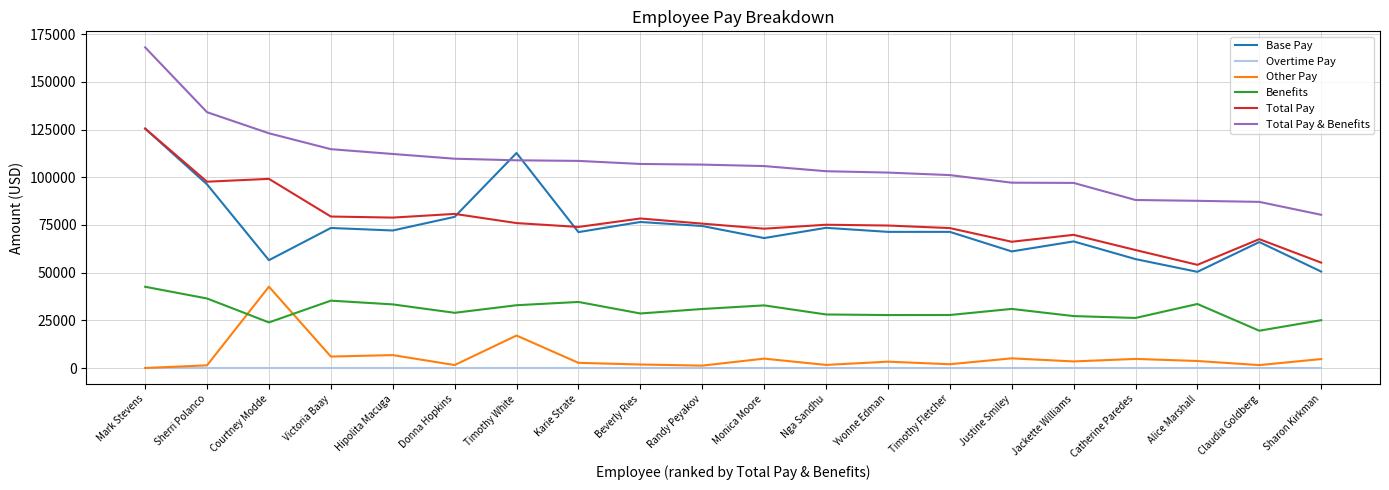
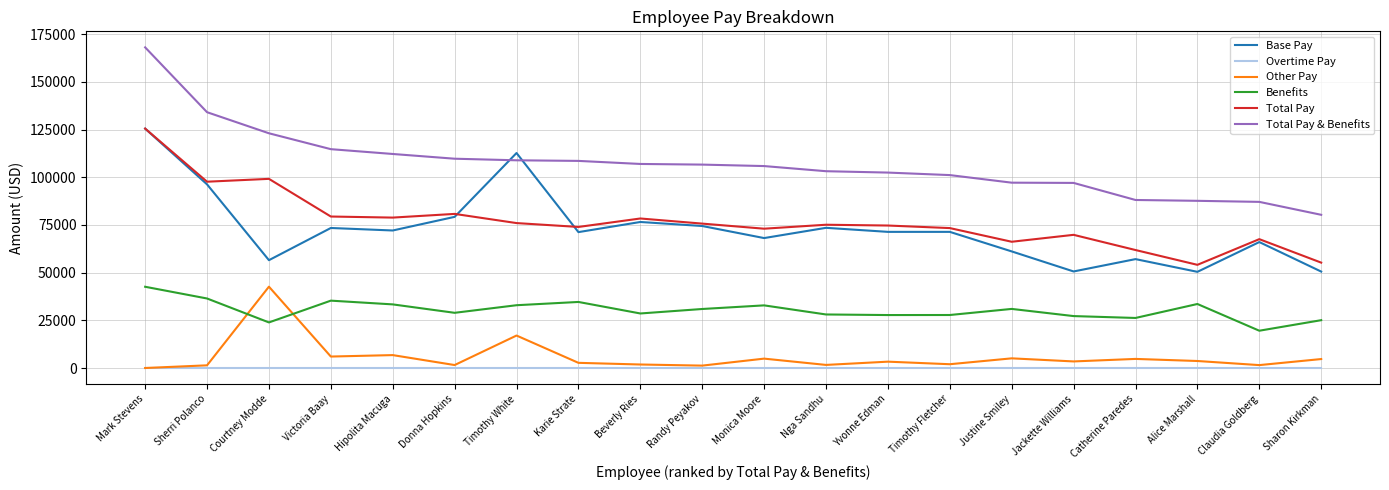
Base Pay, Jackette Williams: 66000 -> 51000
